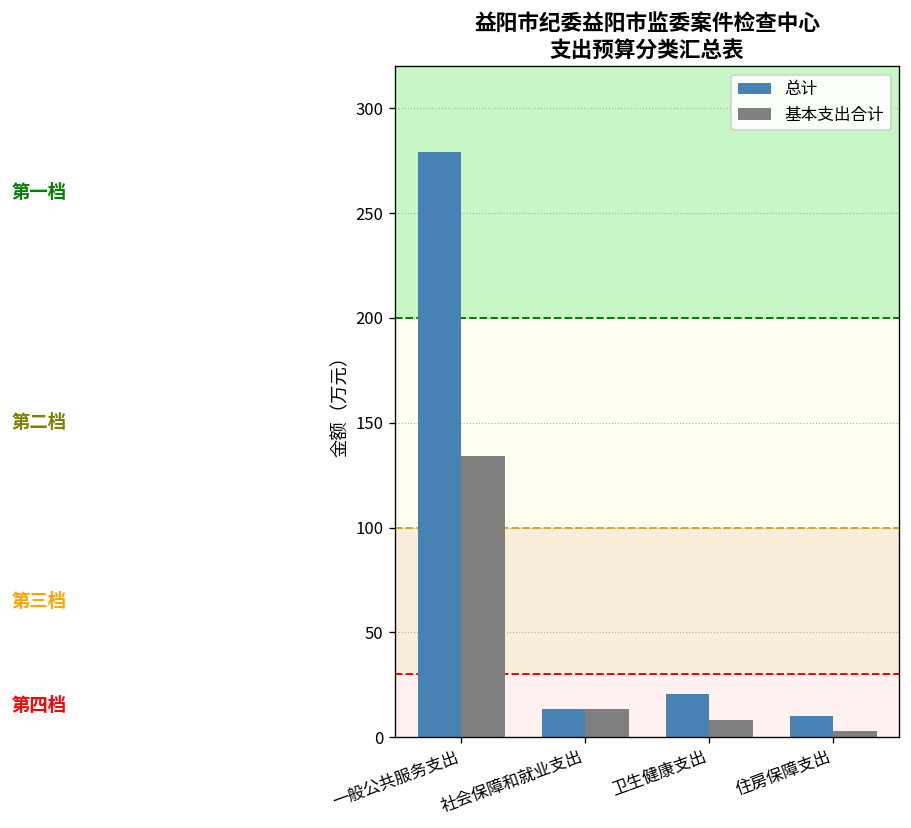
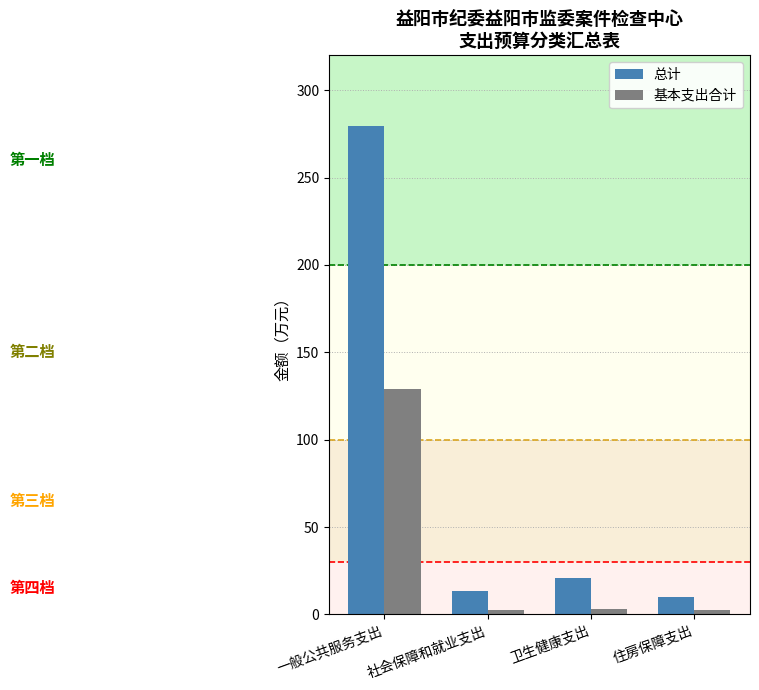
基本支出合计, 一般公共服务支出: 134 -> 129
基本支出合计, 社会保障和就业支出: 14 -> 2
基本支出合计, 卫生健康支出: 8 -> 3
